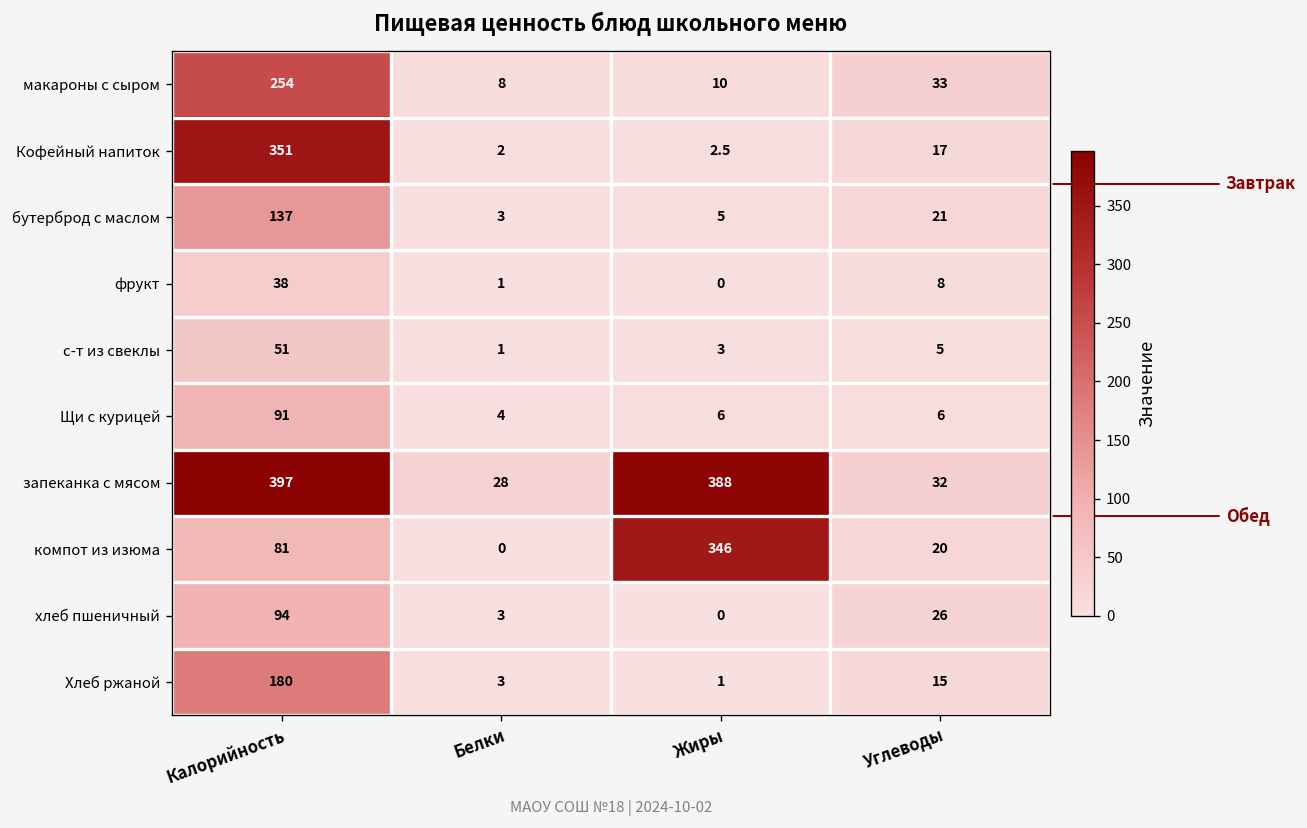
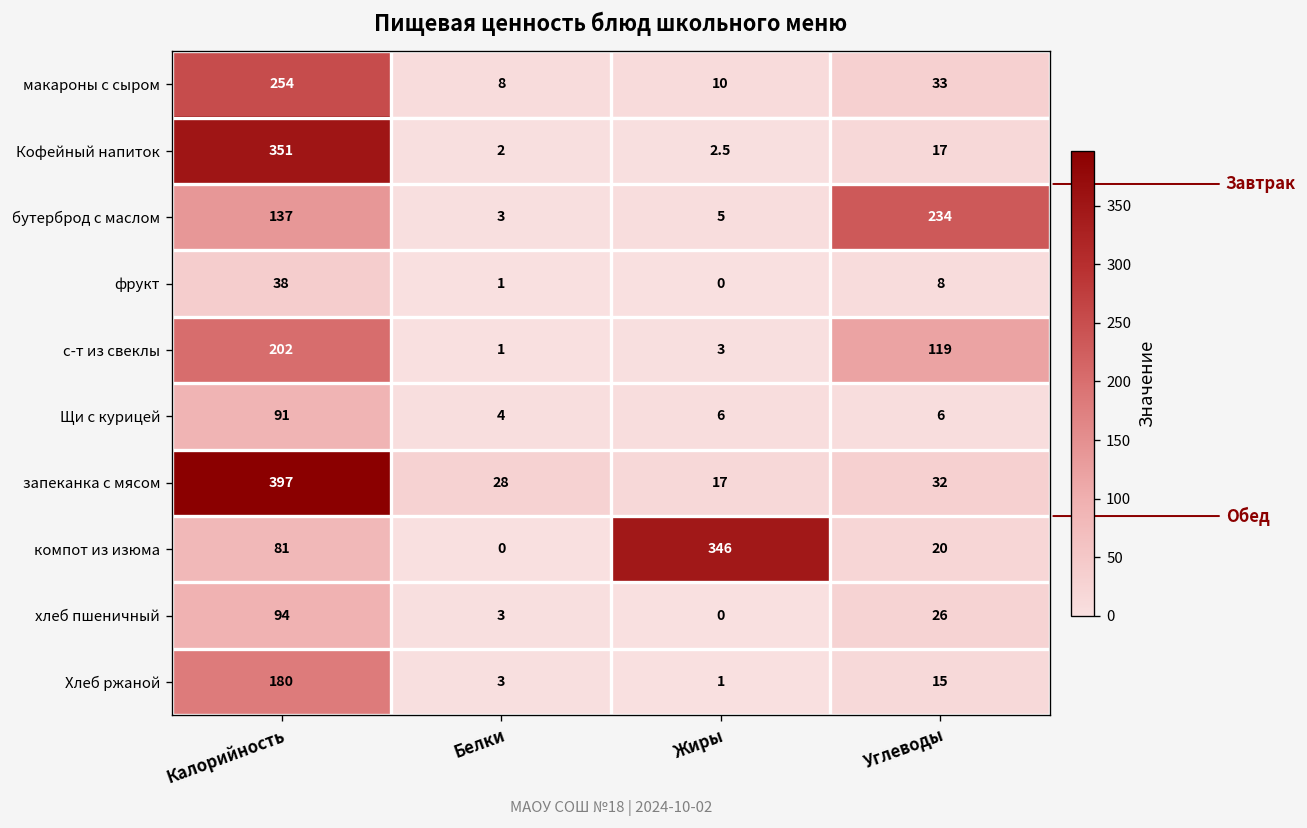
бутерброд с маслом, Углеводы: 21 -> 234
с-т из свеклы, Калорийность: 51 -> 202
с-т из свеклы, Углеводы: 5 -> 119
запеканка с мясом, Жиры: 388 -> 17
